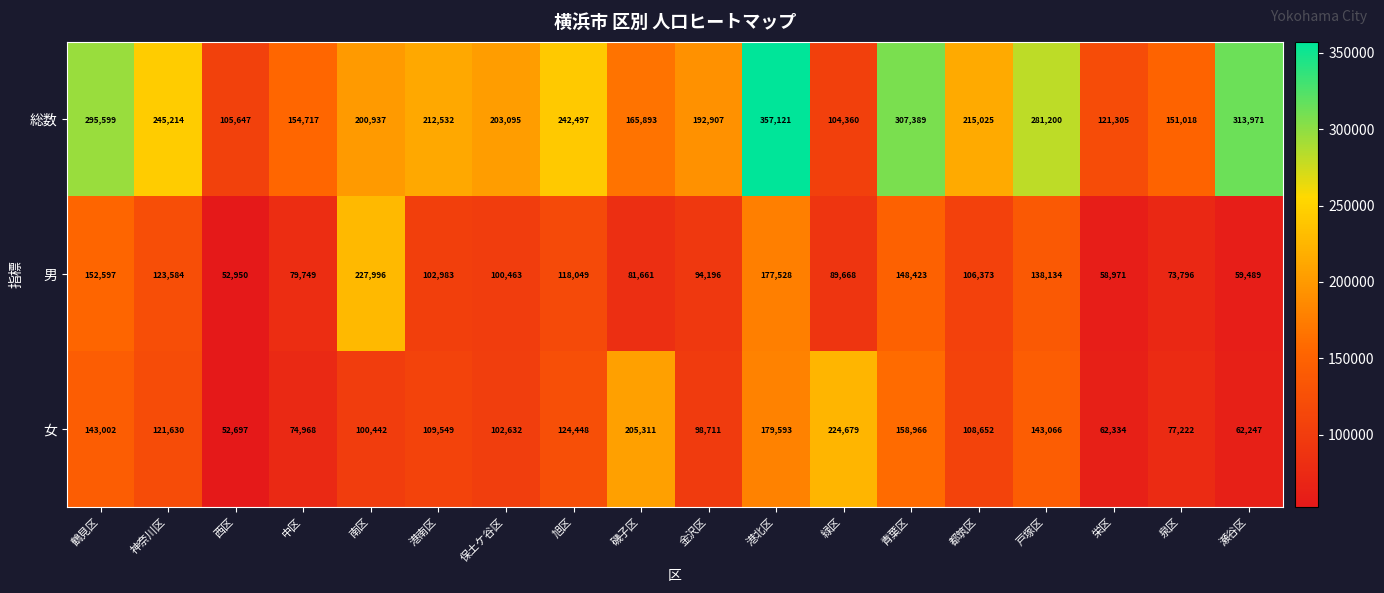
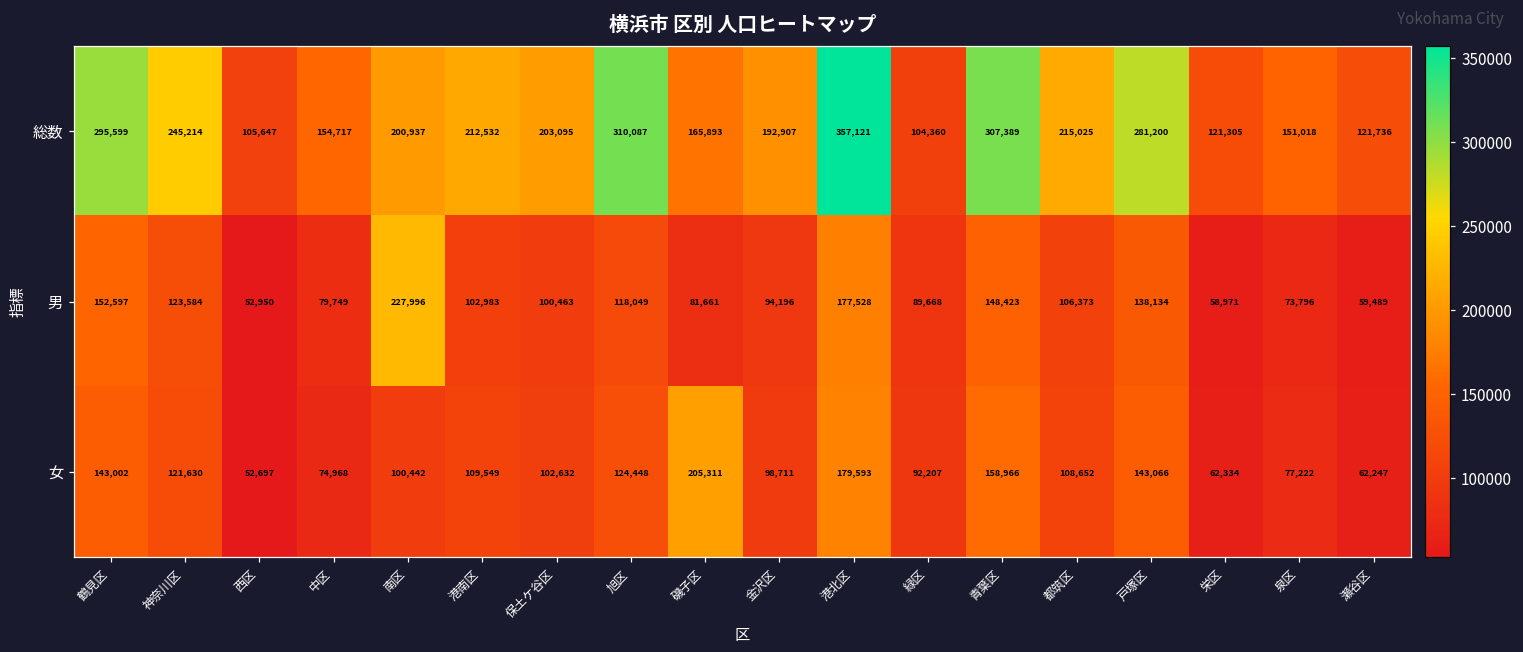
総数, 旭区: 242,497 -> 310,087
総数, 瀬谷区: 313,971 -> 121,736
女, 緑区: 224,679 -> 92,207
